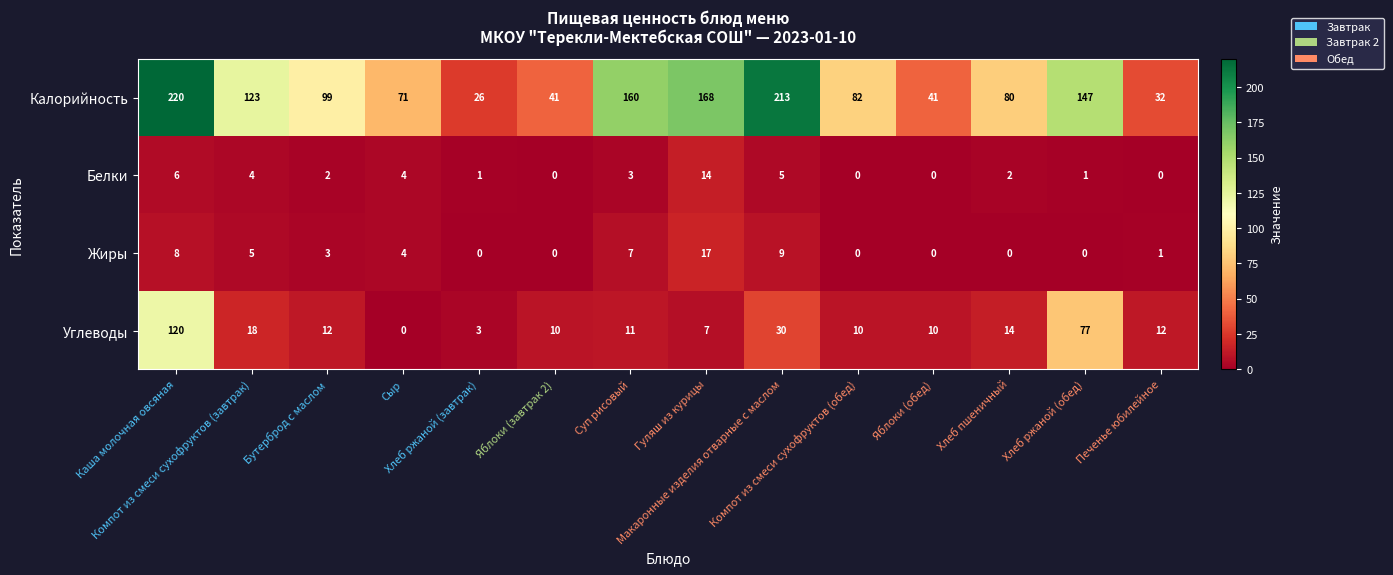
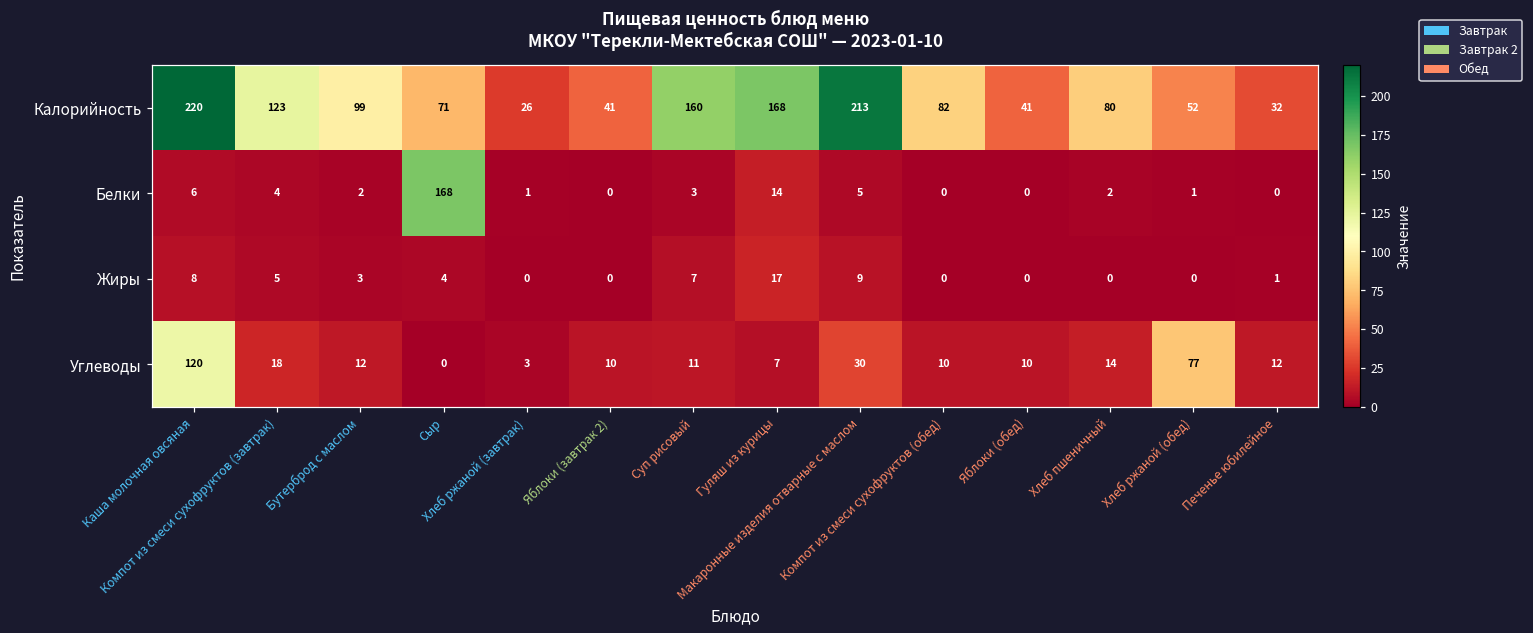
Калорийность, Хлеб ржаной (обед): 147 -> 52
Белки, Сыр: 4 -> 168
